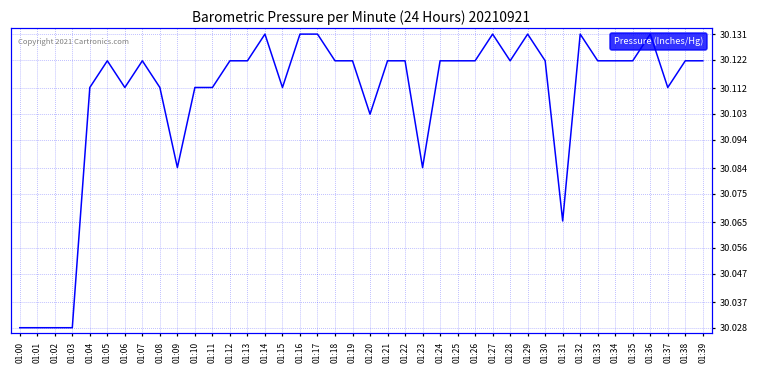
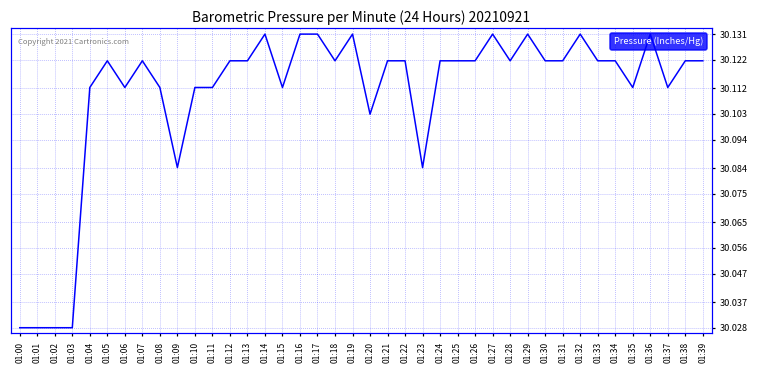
01:19: 30.122 -> 30.131
01:31: 30.065 -> 30.122
01:35: 30.122 -> 30.112
